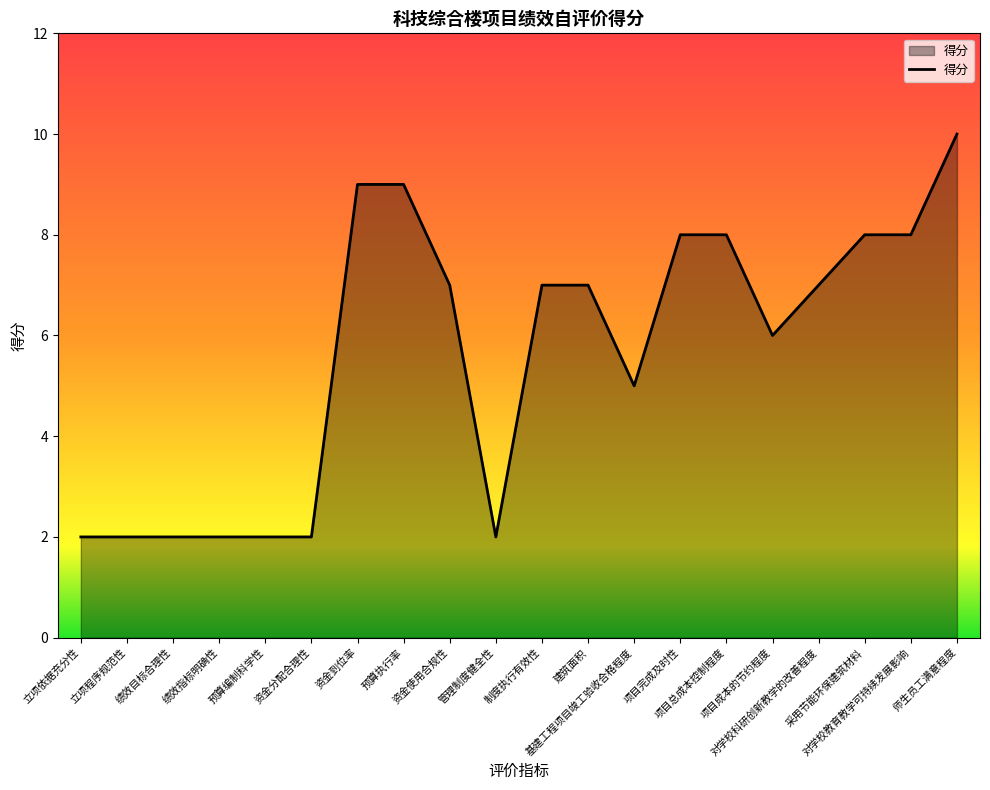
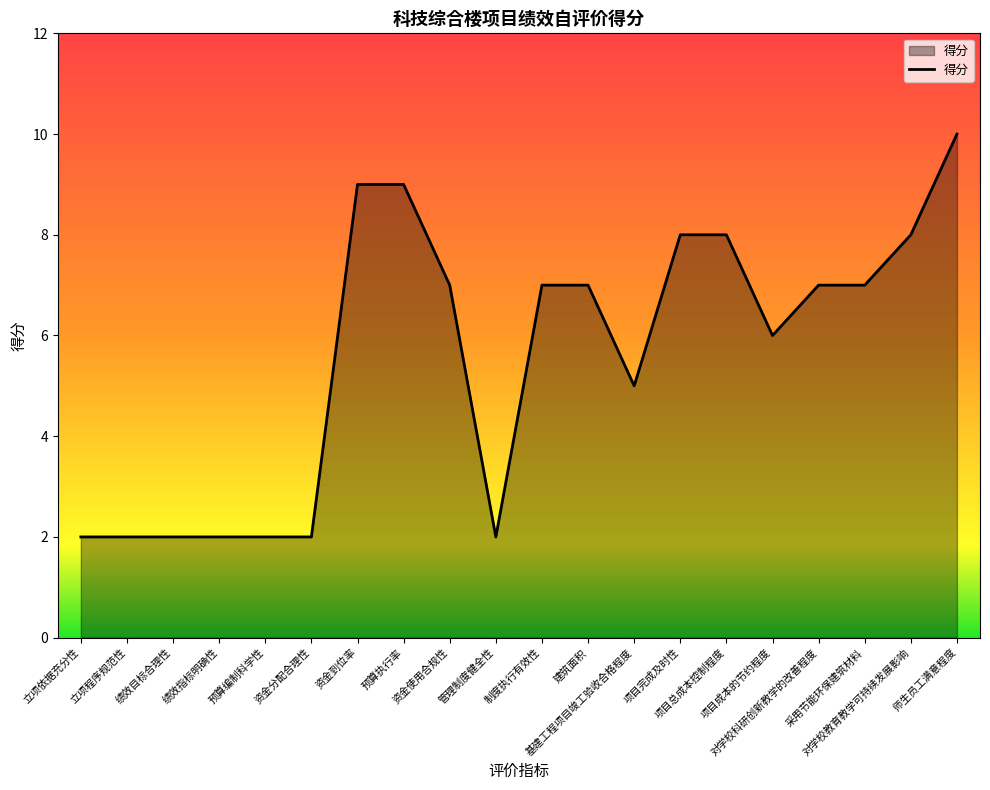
采用节能环保建筑材料: 8 -> 7
